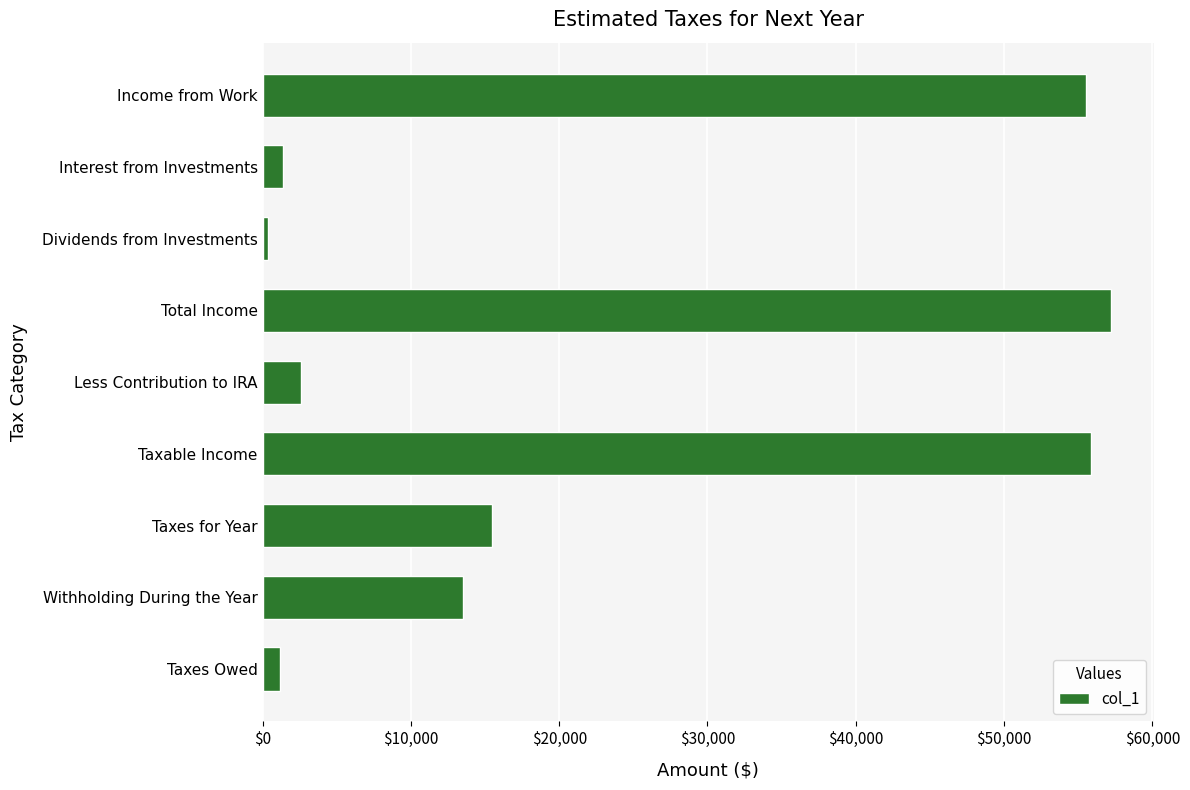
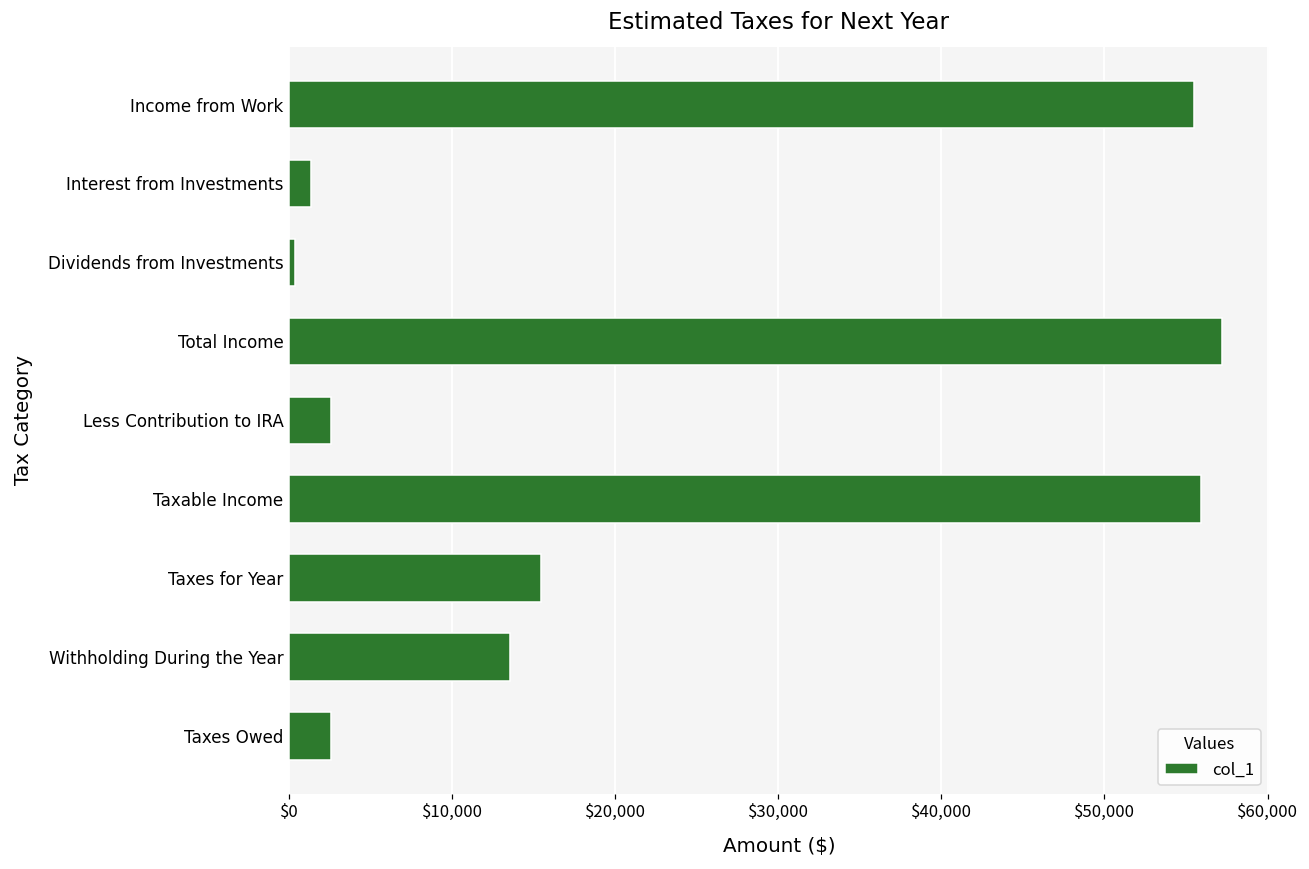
Taxes Owed: $1,200 -> $2,600
